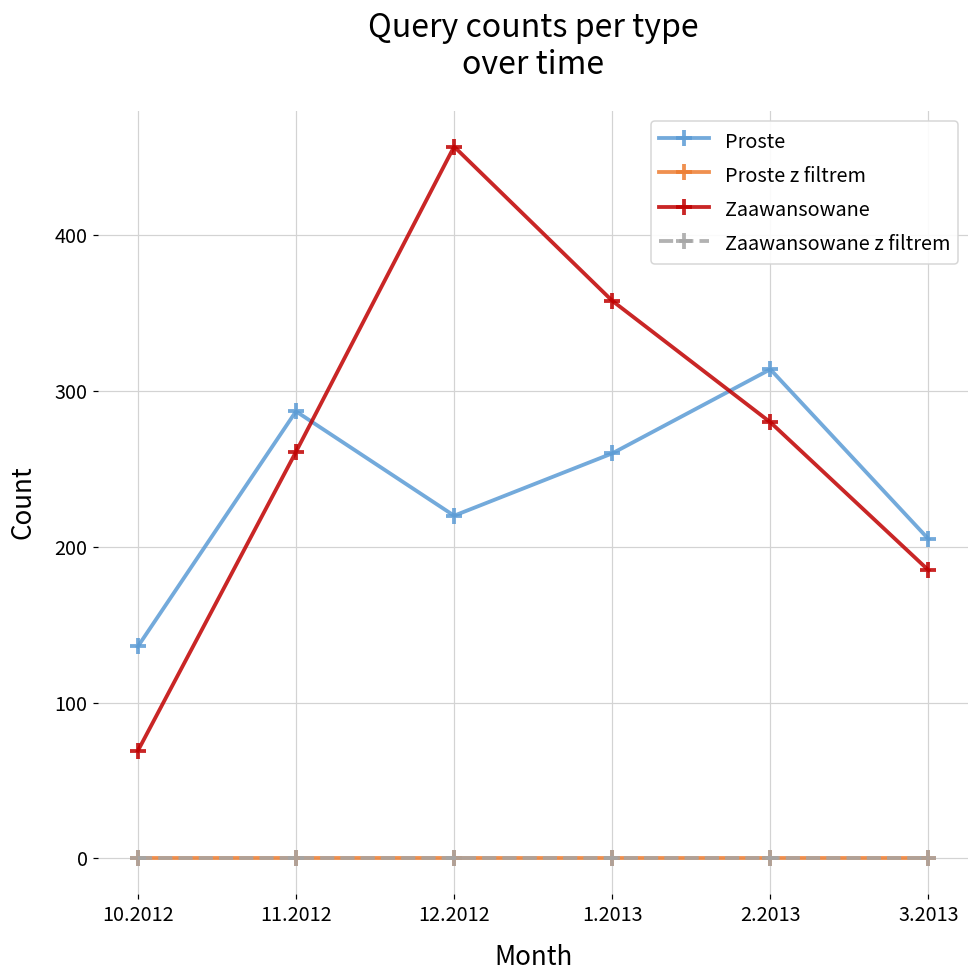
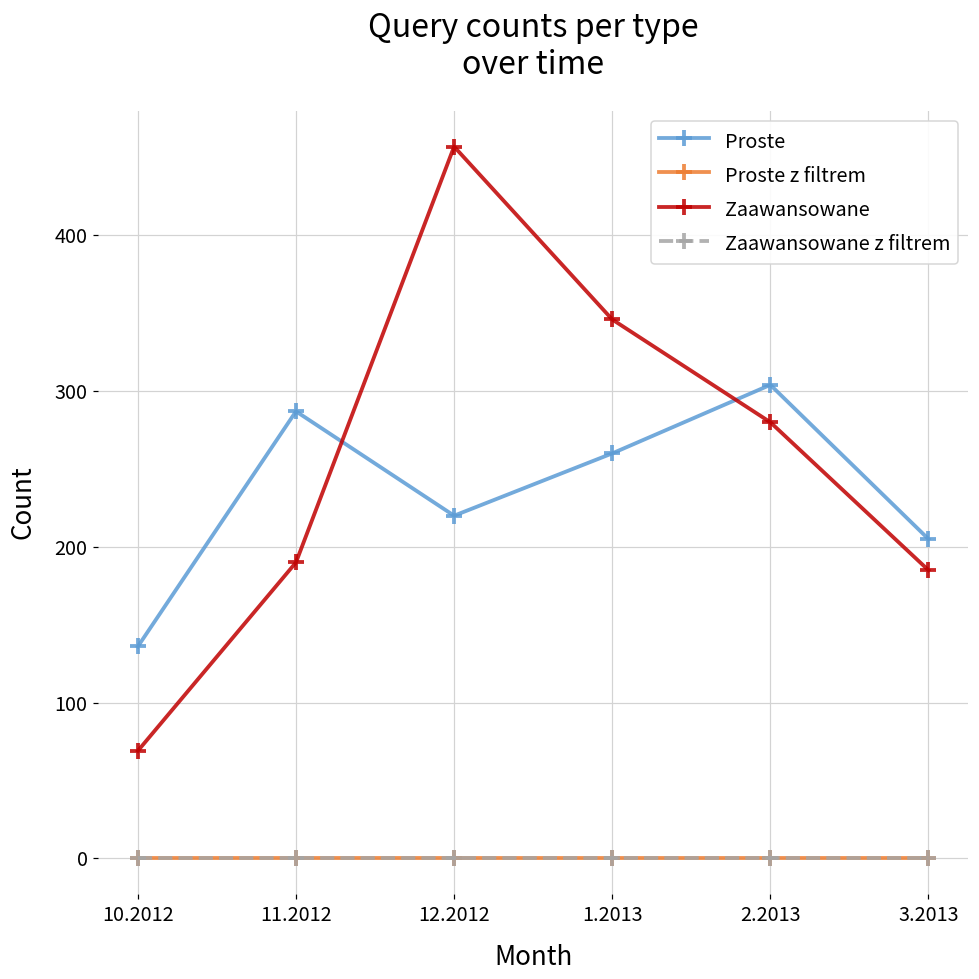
Zaawansowane, 11.2012: 261 -> 190
Zaawansowane, 1.2013: 358 -> 346
Proste, 2.2013: 314 -> 304
